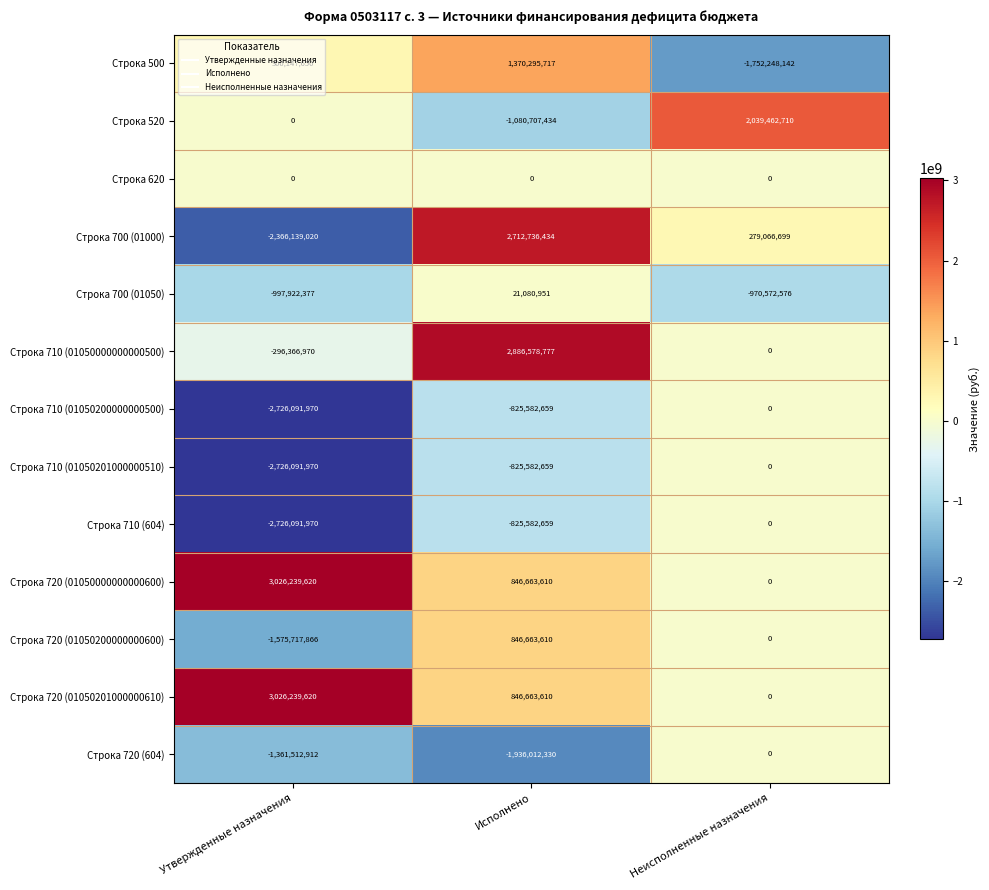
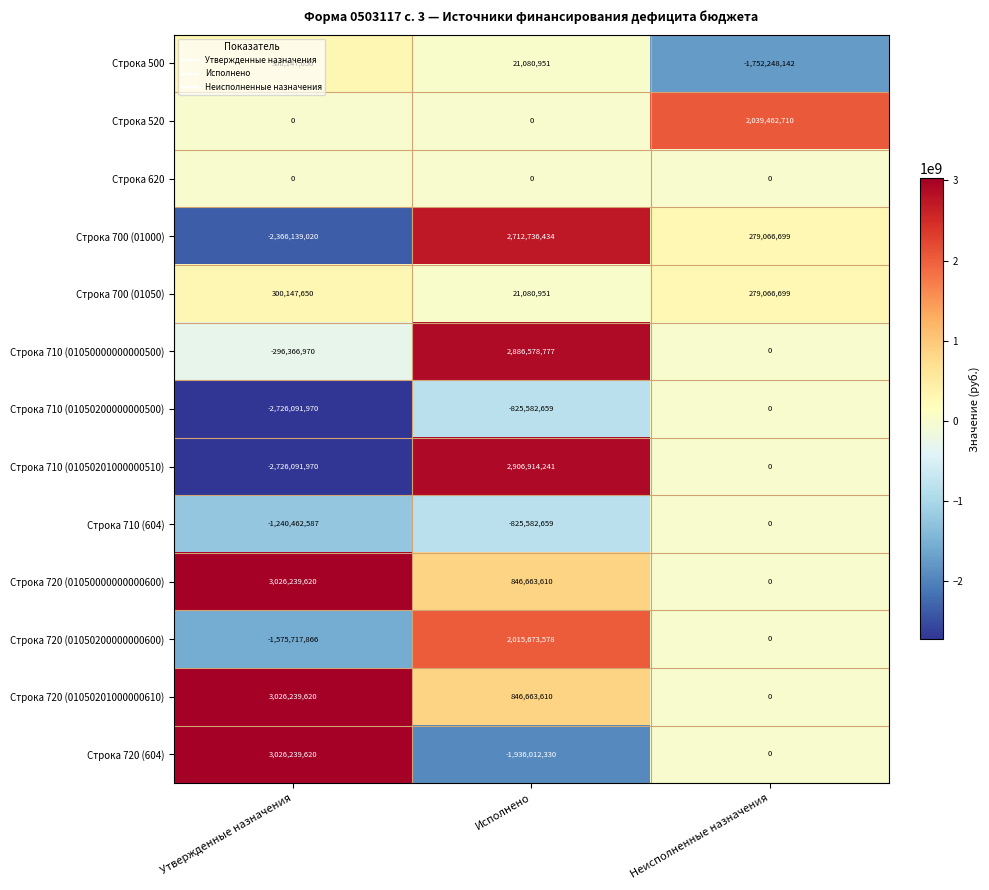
Строка 500, Исполнено: 1,370,295,717 -> 21,080,951
Строка 520, Исполнено: -1,080,707,434 -> 0
Строка 700 (01050), Утвержденные назначения: -997,922,377 -> 300,147,650
Строка 700 (01050), Неисполненные назначения: -970,572,576 -> 279,066,699
Строка 710 (01050201000000510), Исполнено: -825,582,659 -> 2,906,914,241
Строка 710 (604), Утвержденные назначения: -2,726,091,970 -> -1,240,462,587
Строка 720 (01050200000000600), Исполнено: 846,663,610 -> 2,015,673,578
Строка 720 (604), Утвержденные назначения: -1,361,512,912 -> 3,026,239,620
